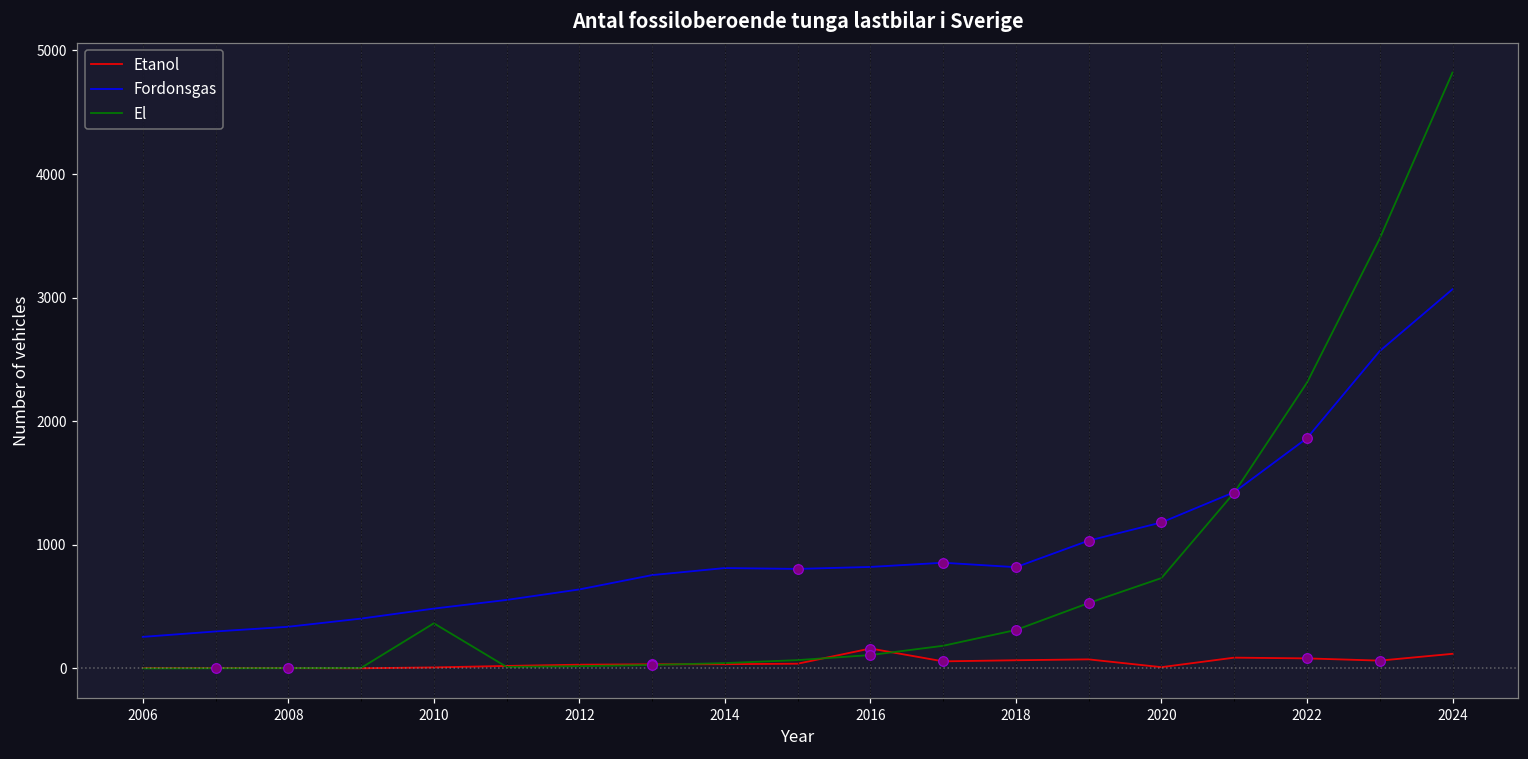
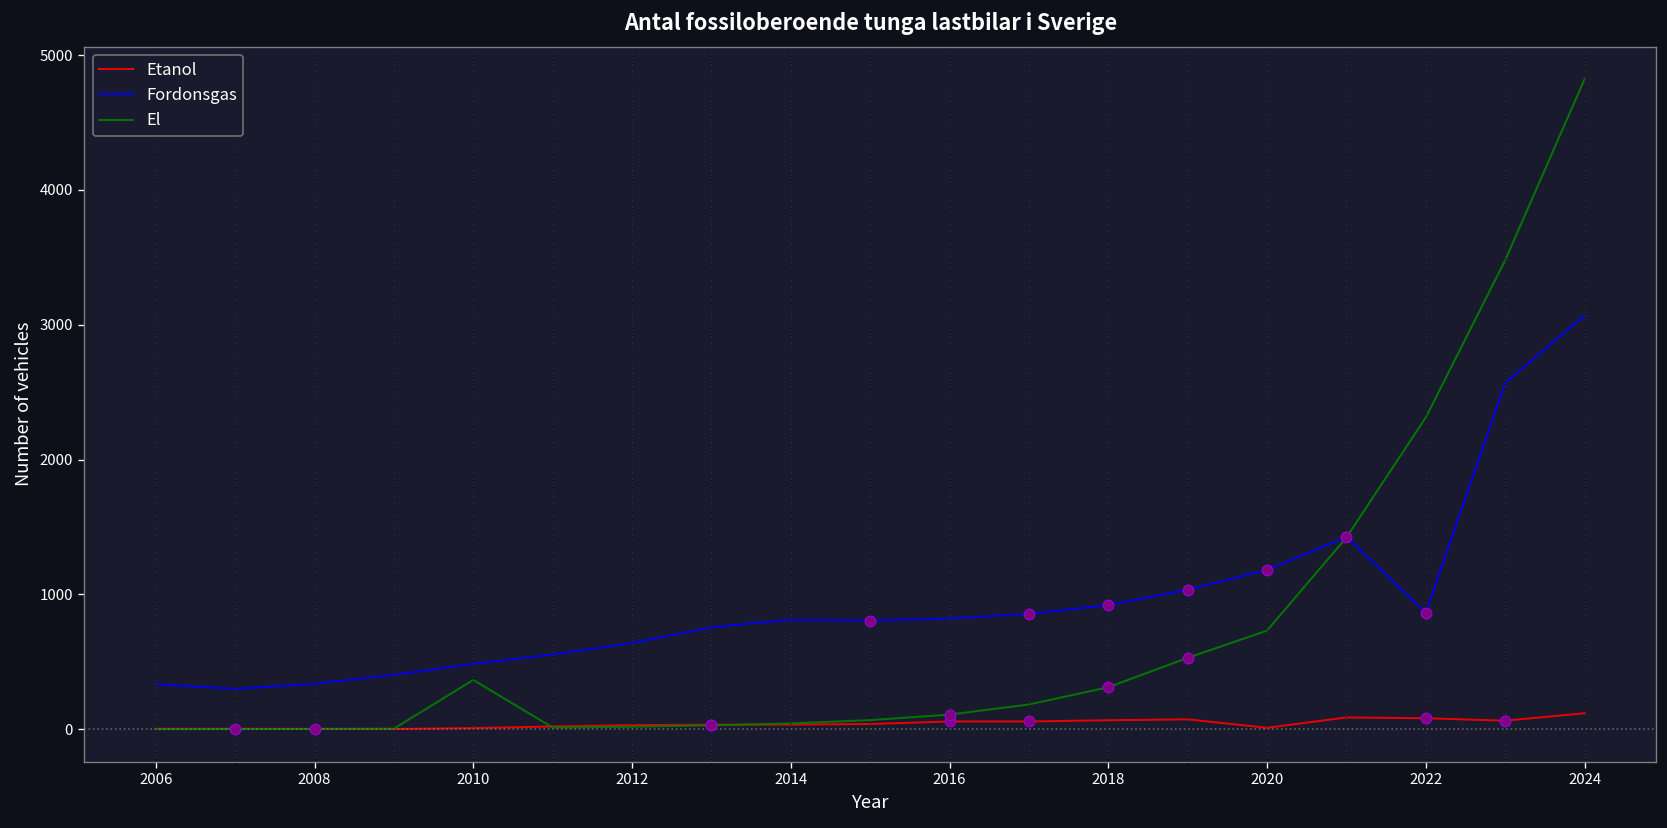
Fordonsgas, 2006: 260 -> 330
Etanol, 2016: 160 -> 60
Fordonsgas, 2018: 820 -> 920
Fordonsgas, 2022: 1860 -> 860
